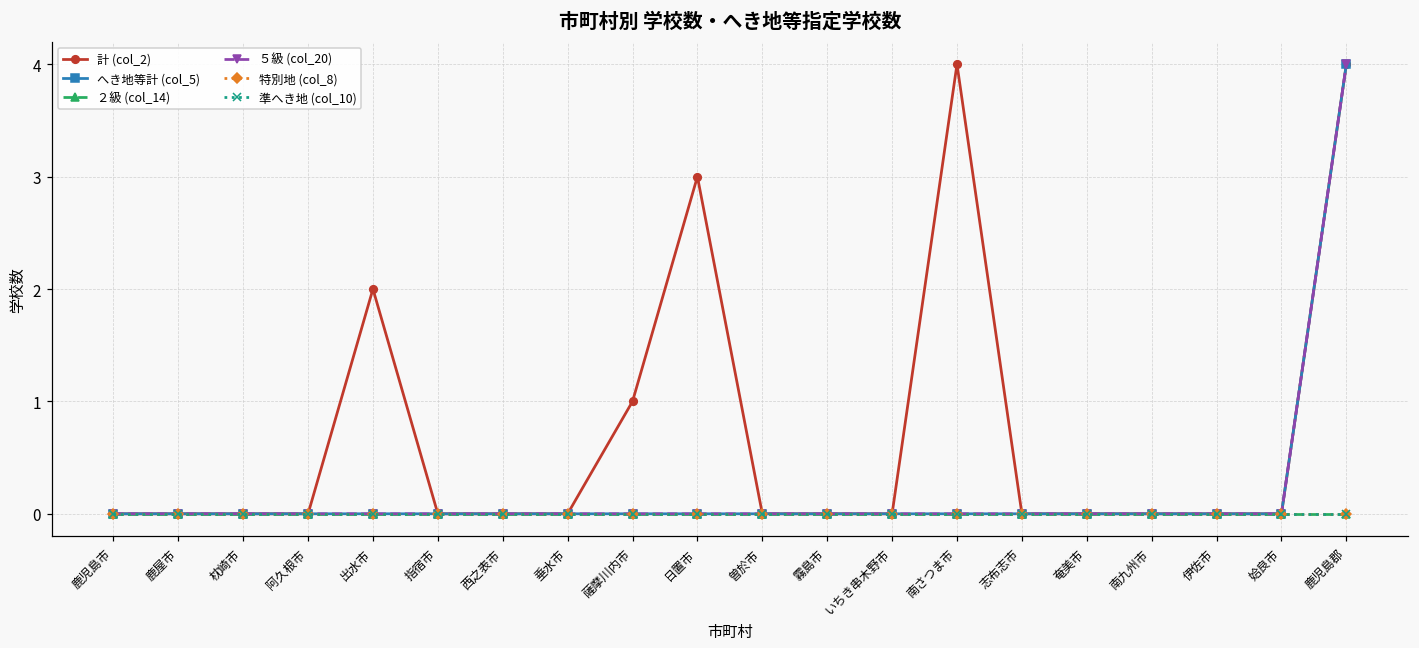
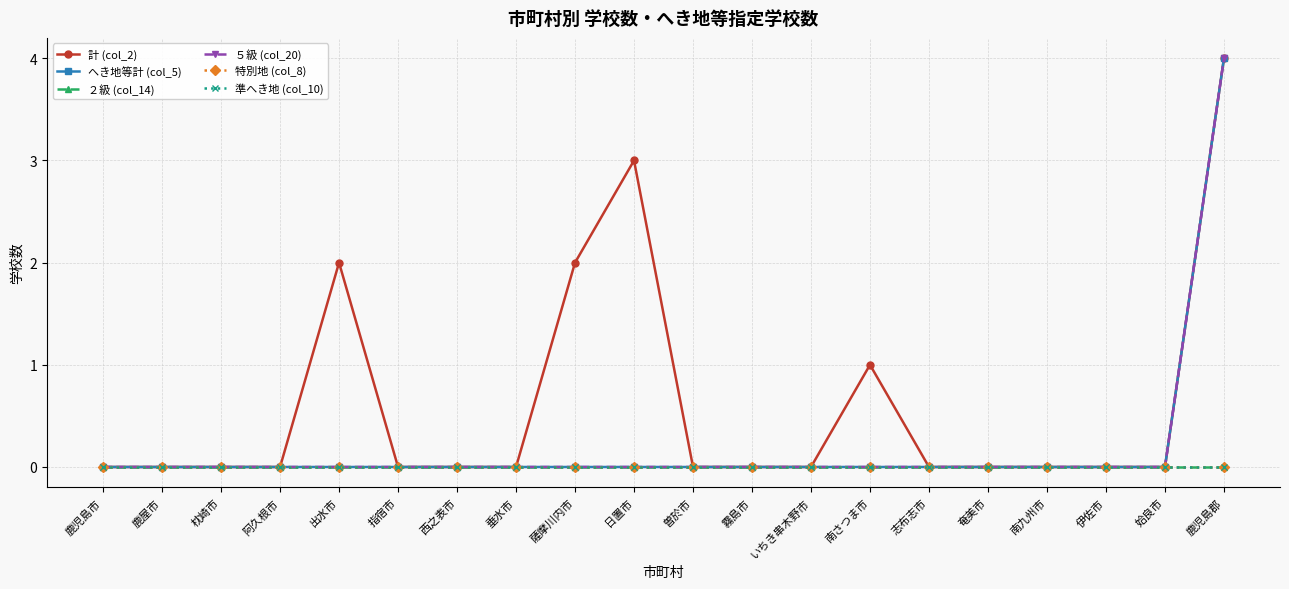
計 (col_2), 薩摩川内市: 1 -> 2
計 (col_2), 南さつま市: 4 -> 1
